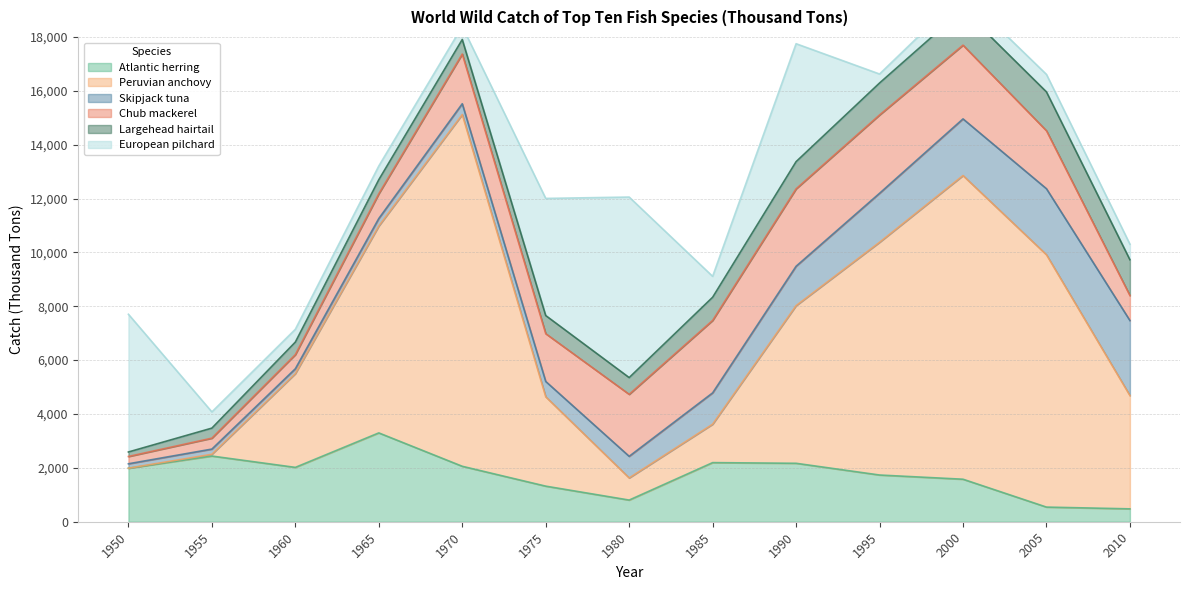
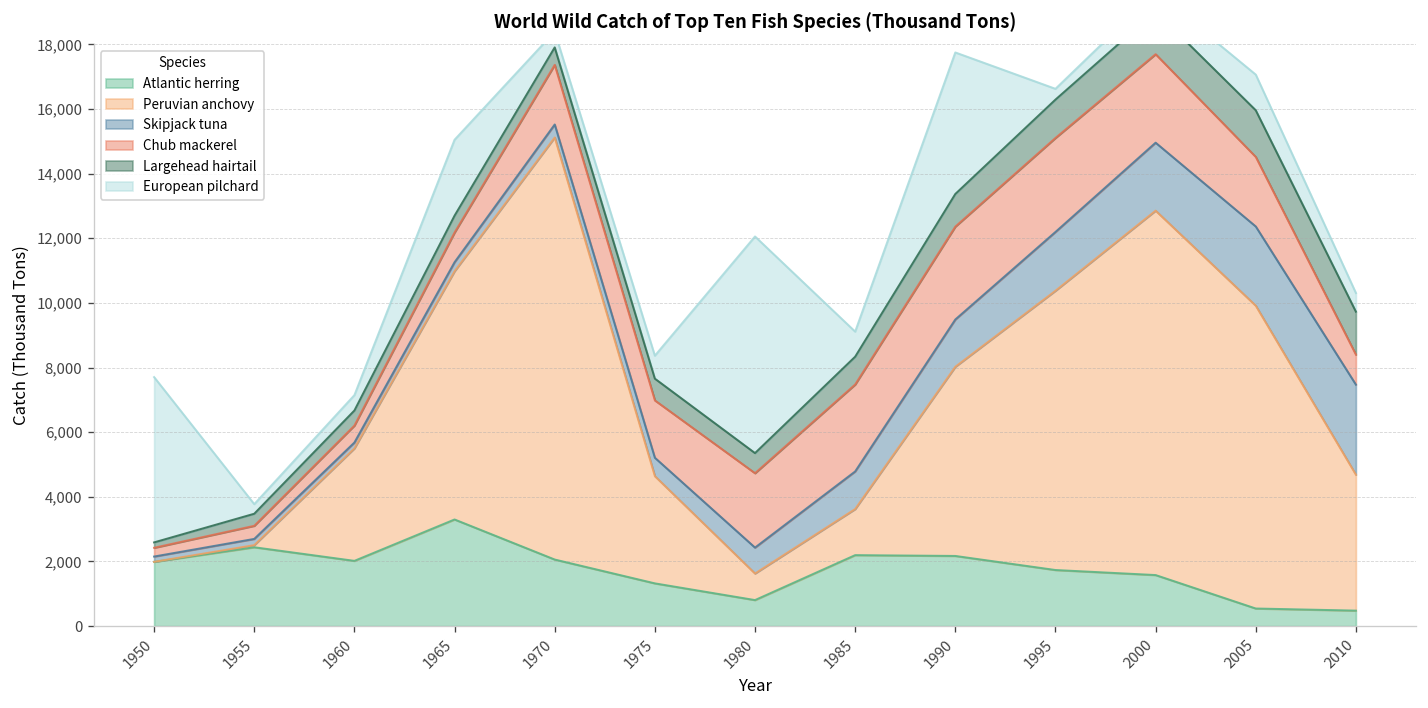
European pilchard, 1955: 600 -> 300
European pilchard, 1965: 500 -> 2,300
European pilchard, 1975: 4,300 -> 700
European pilchard, 2005: 600 -> 1,100
